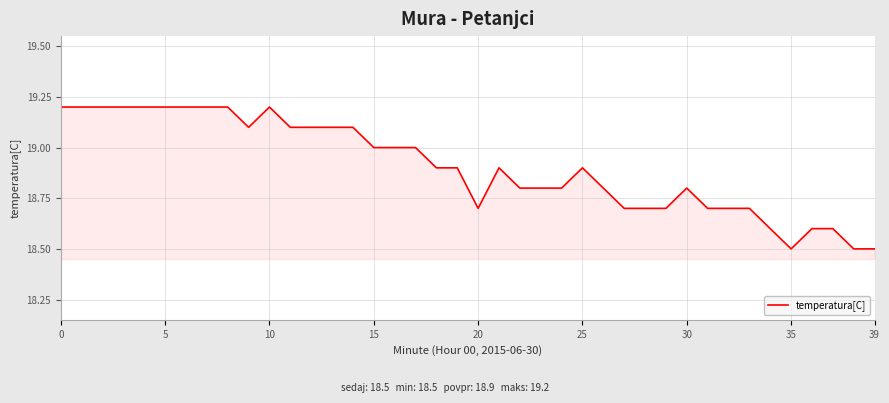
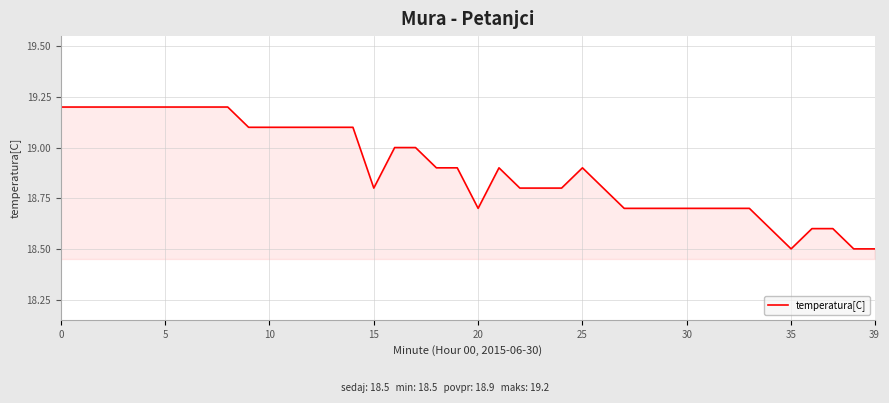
10: 19.2 -> 19.1
15: 19.0 -> 18.8
30: 18.8 -> 18.7
